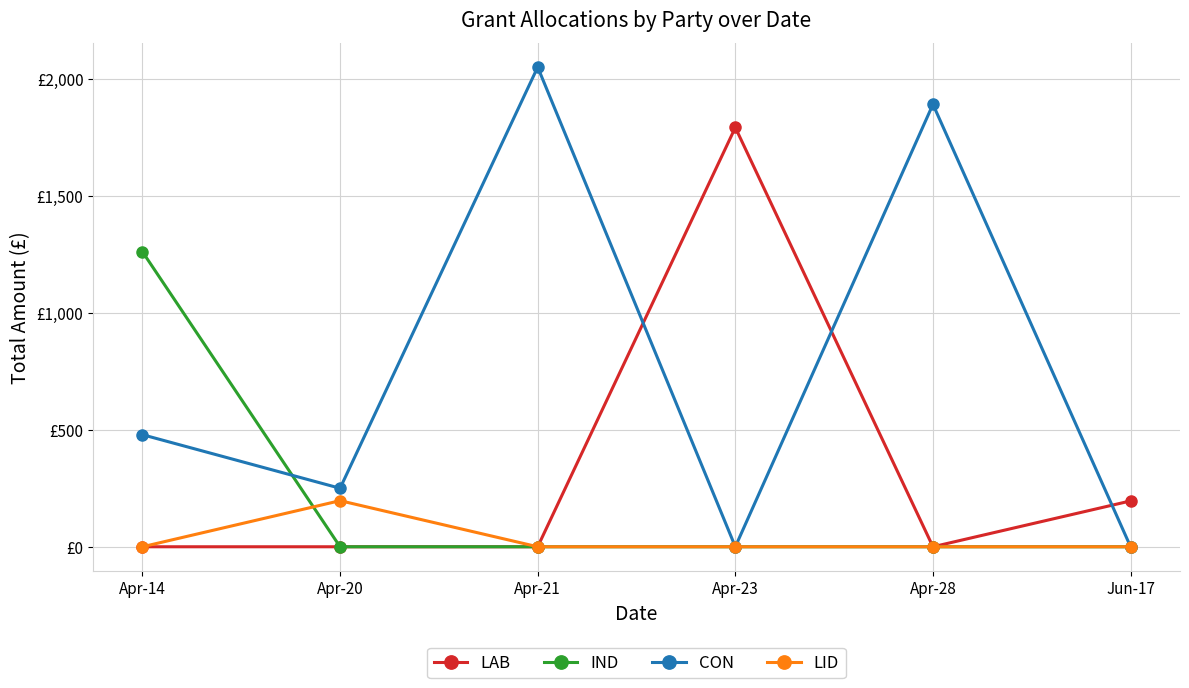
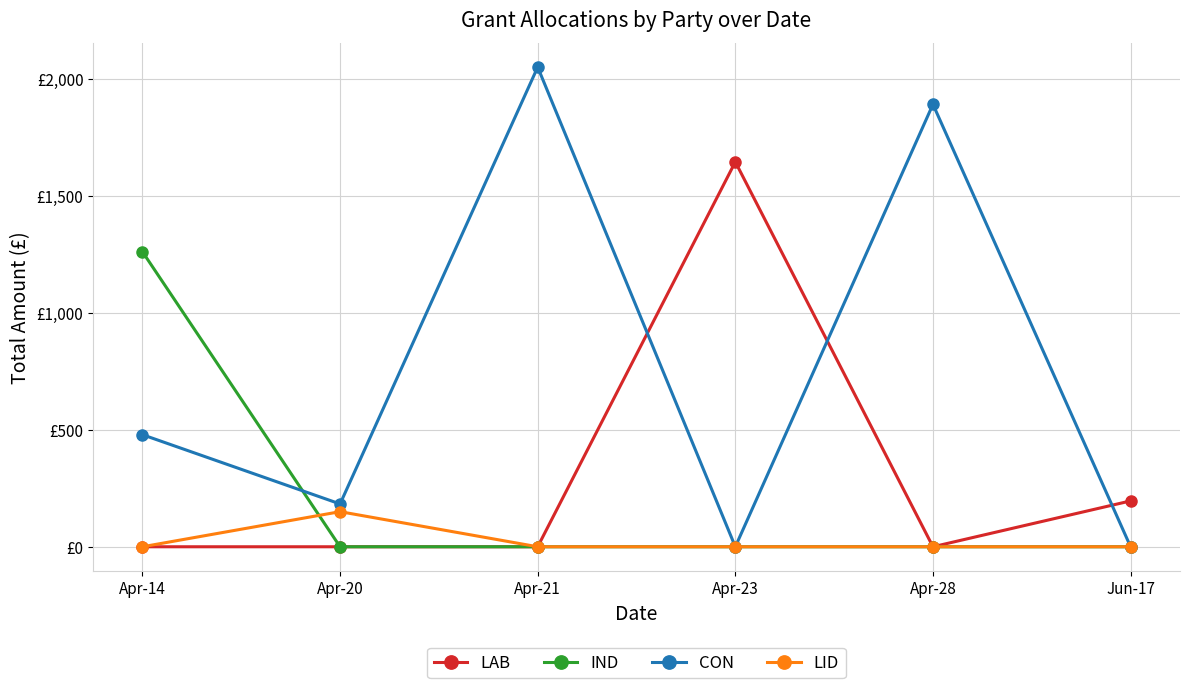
CON, Apr-20: £250 -> £180
LID, Apr-20: £200 -> £150
LAB, Apr-23: £1,790 -> £1,650
